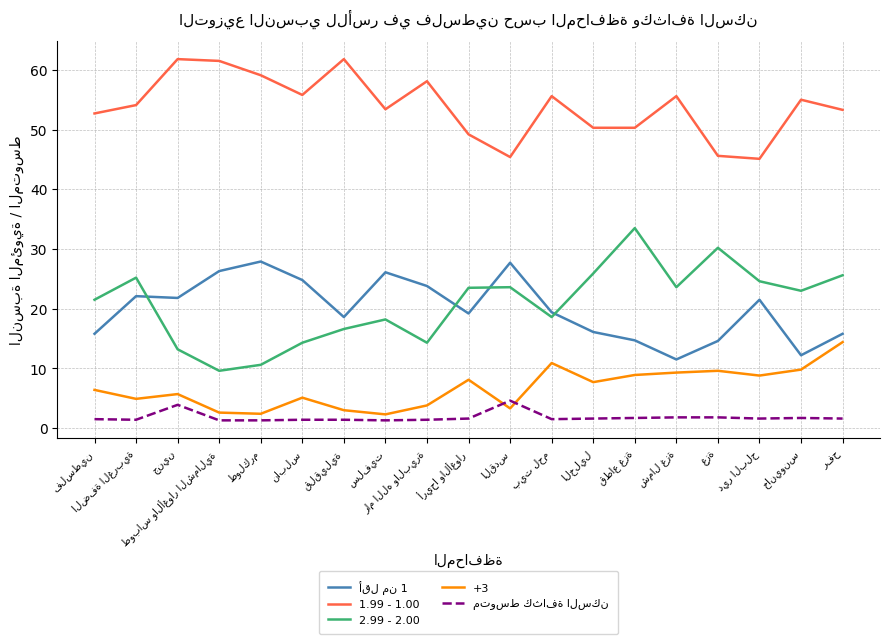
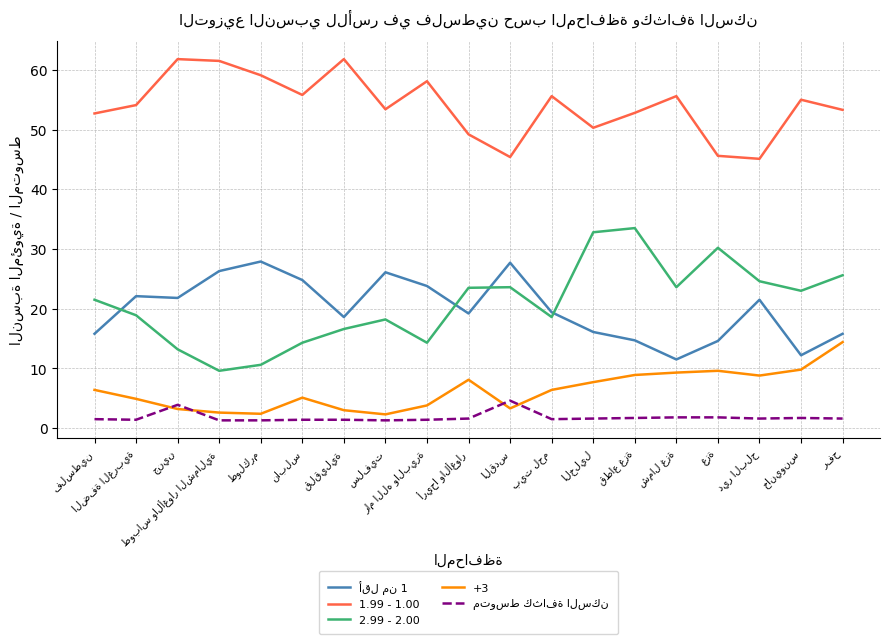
2.99 - 2.00, الضفة الغربية: 25 -> 19
+3, جنين: 6 -> 3
+3, بيت لحم: 11 -> 6
2.99 - 2.00, الخليل: 26 -> 33
1.99 - 1.00, قطاع غزة: 50 -> 53
